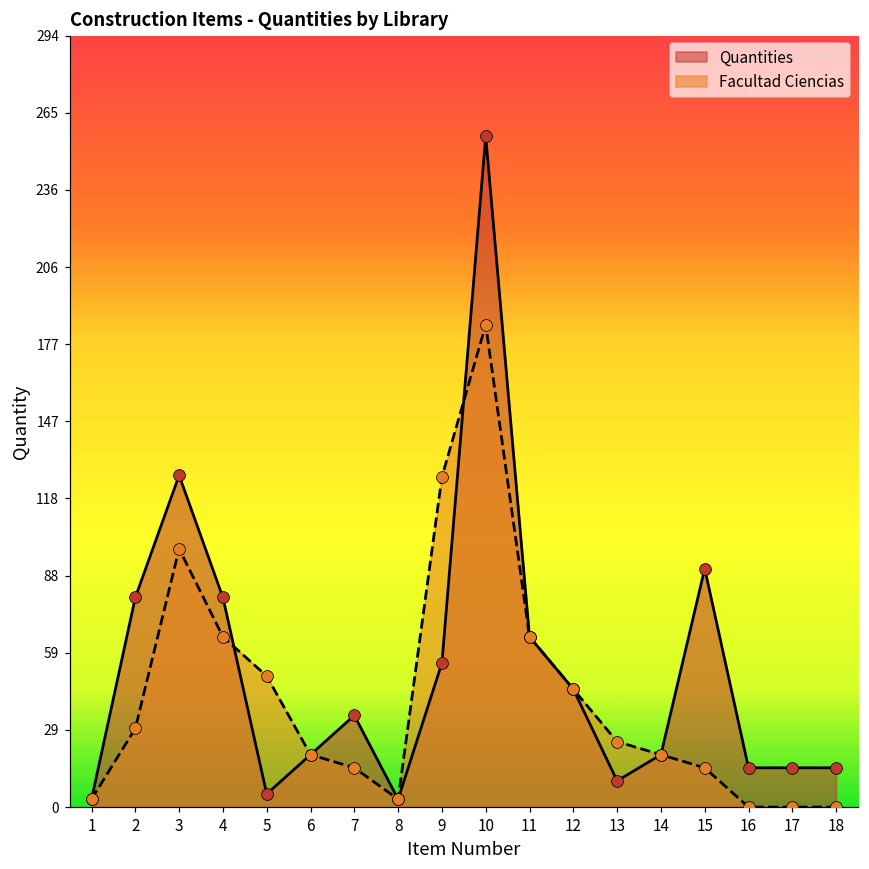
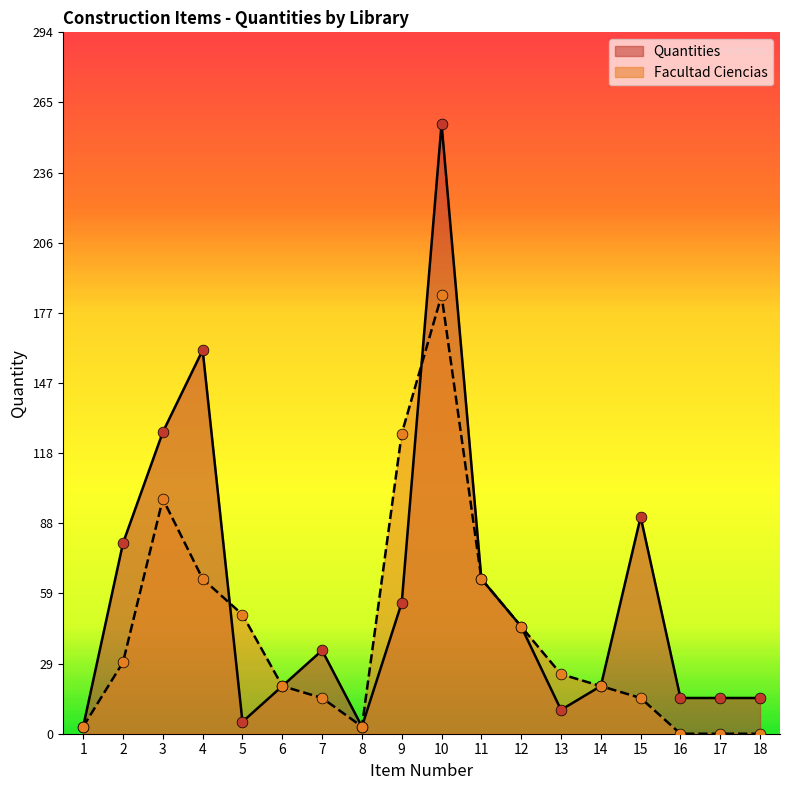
Quantities, 4: 80 -> 161
